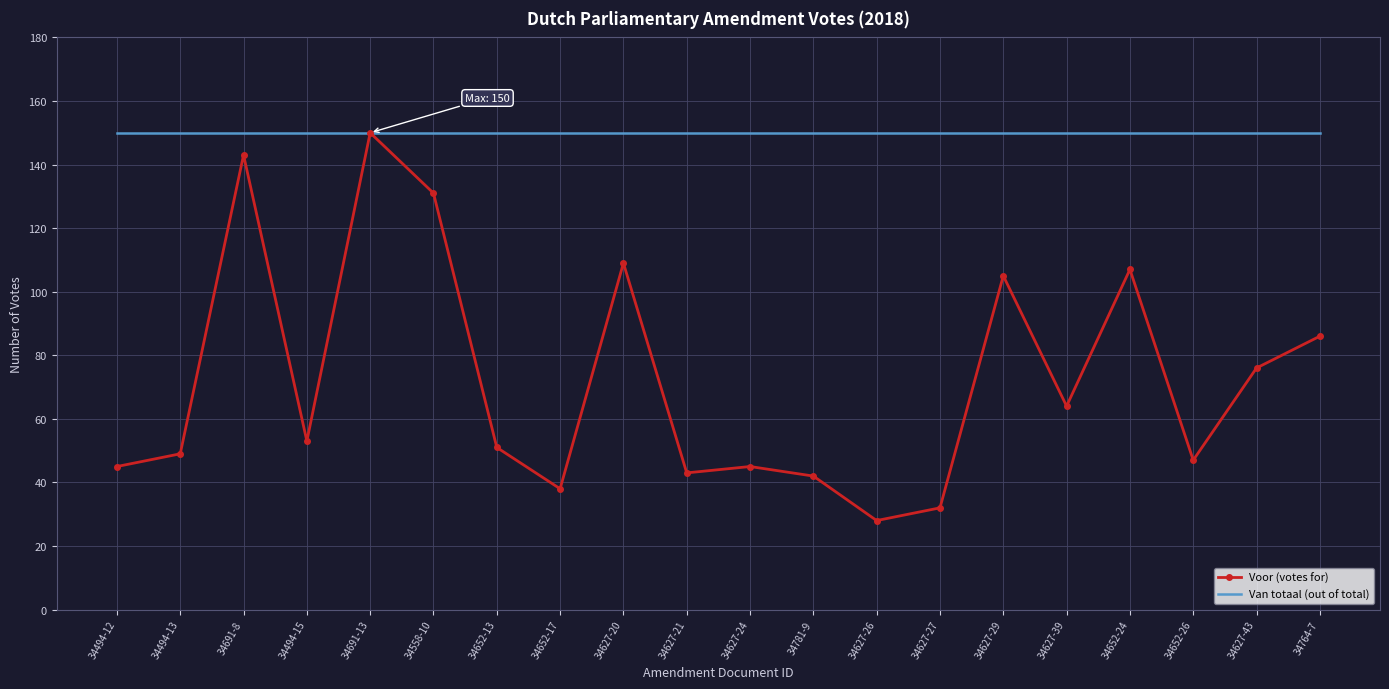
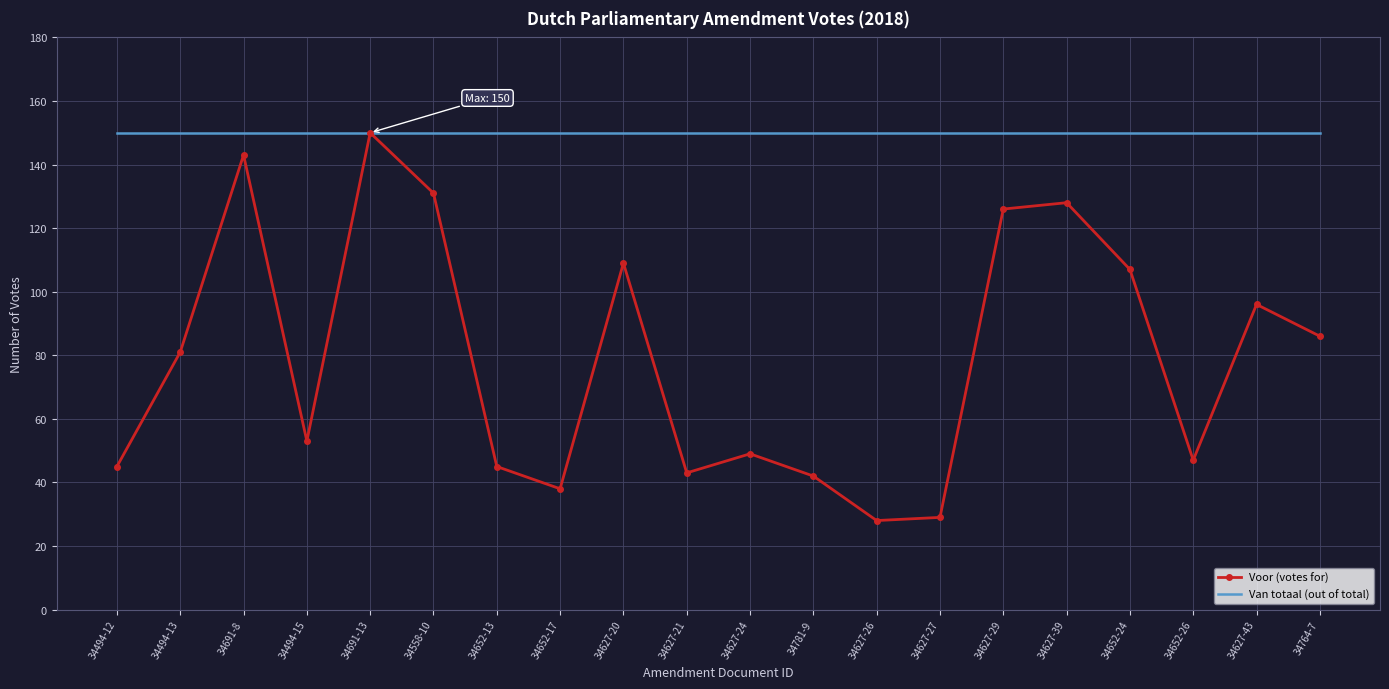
Voor (votes for), 34494-13: 49 -> 81
Voor (votes for), 34652-13: 51 -> 45
Voor (votes for), 34627-24: 45 -> 49
Voor (votes for), 34627-27: 32 -> 29
Voor (votes for), 34627-29: 105 -> 126
Voor (votes for), 34627-39: 64 -> 128
Voor (votes for), 34627-43: 76 -> 96
